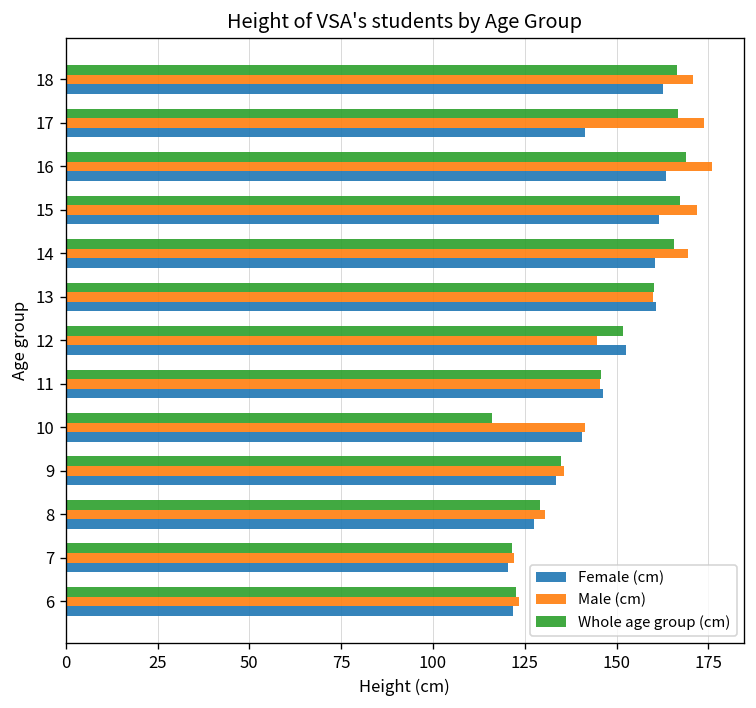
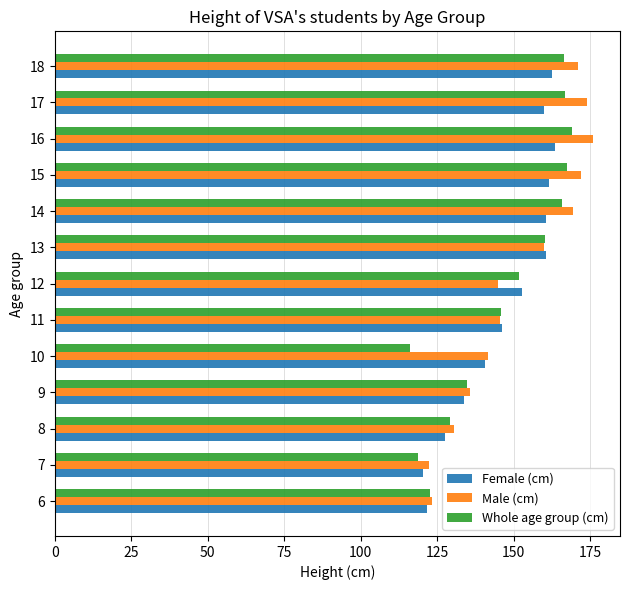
Female (cm), 17: 141 -> 160
Whole age group (cm), 7: 121 -> 119
